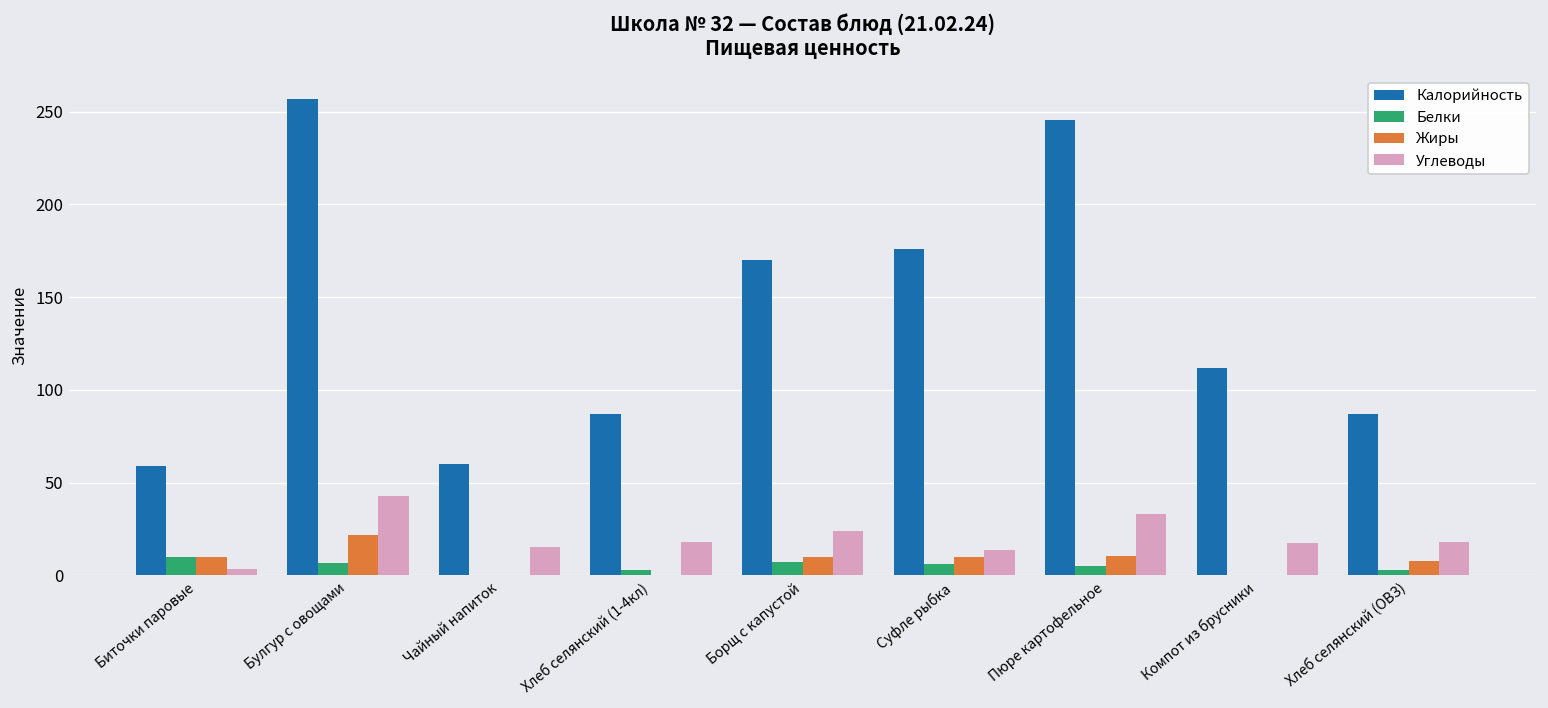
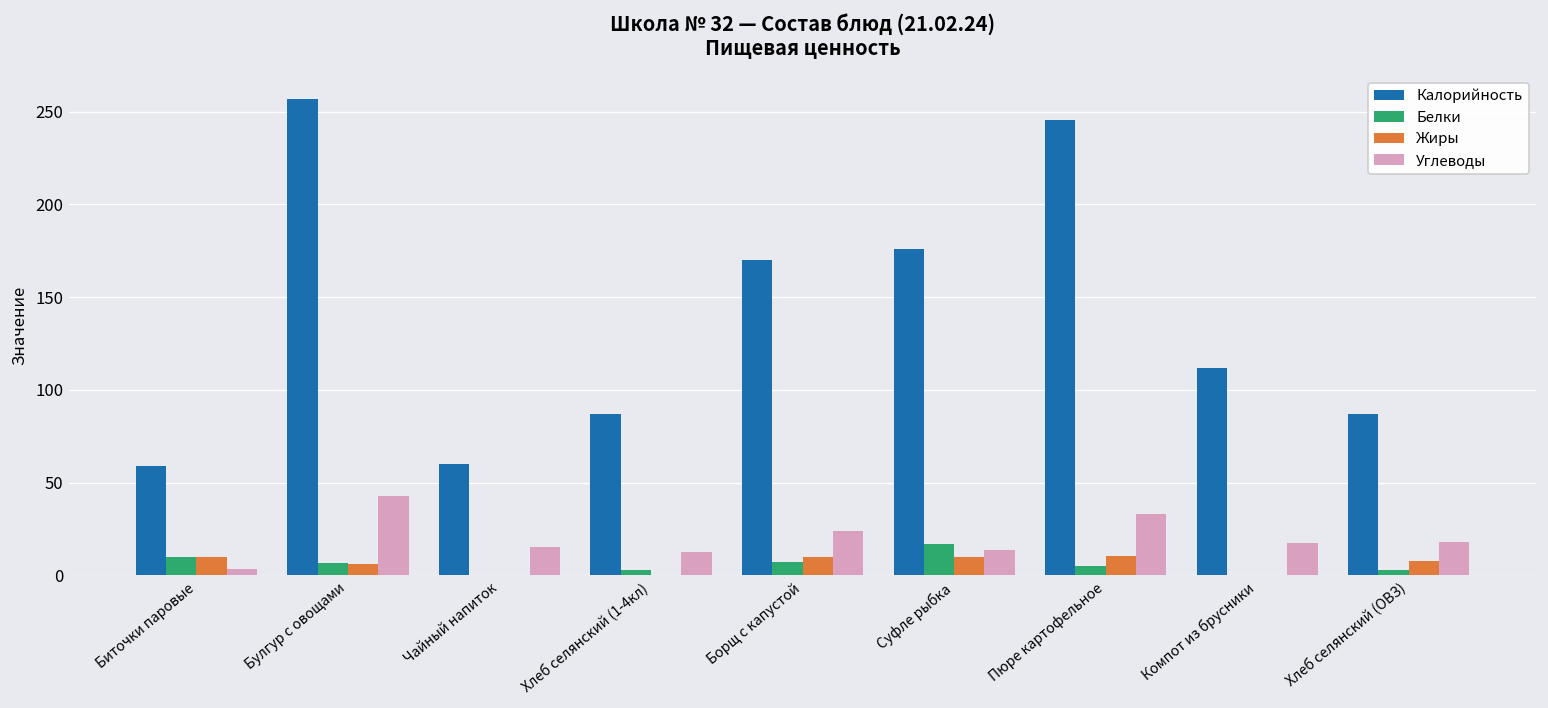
Жиры, Булгур с овощами: 22 -> 6
Углеводы, Хлеб селянский (1-4кл): 18 -> 13
Белки, Суфле рыбка: 6 -> 17
